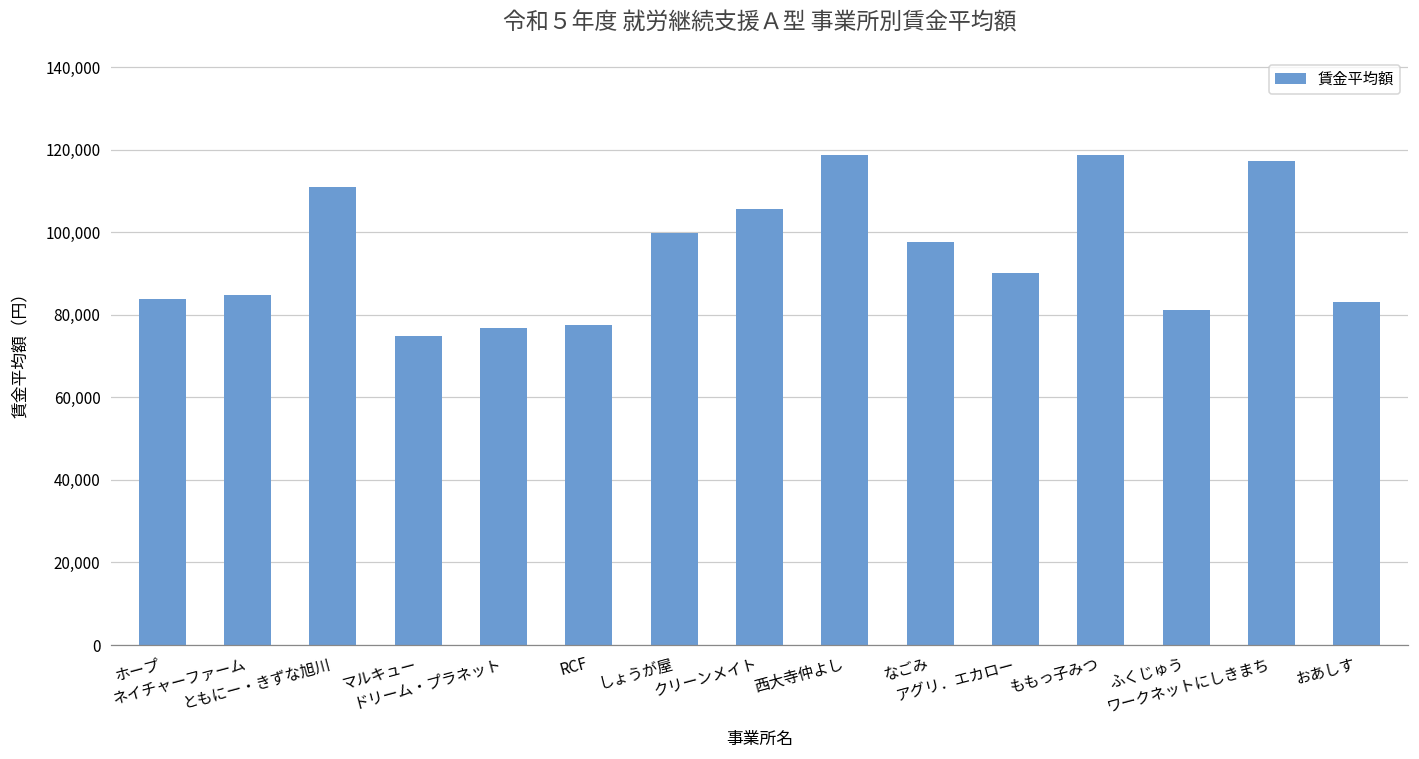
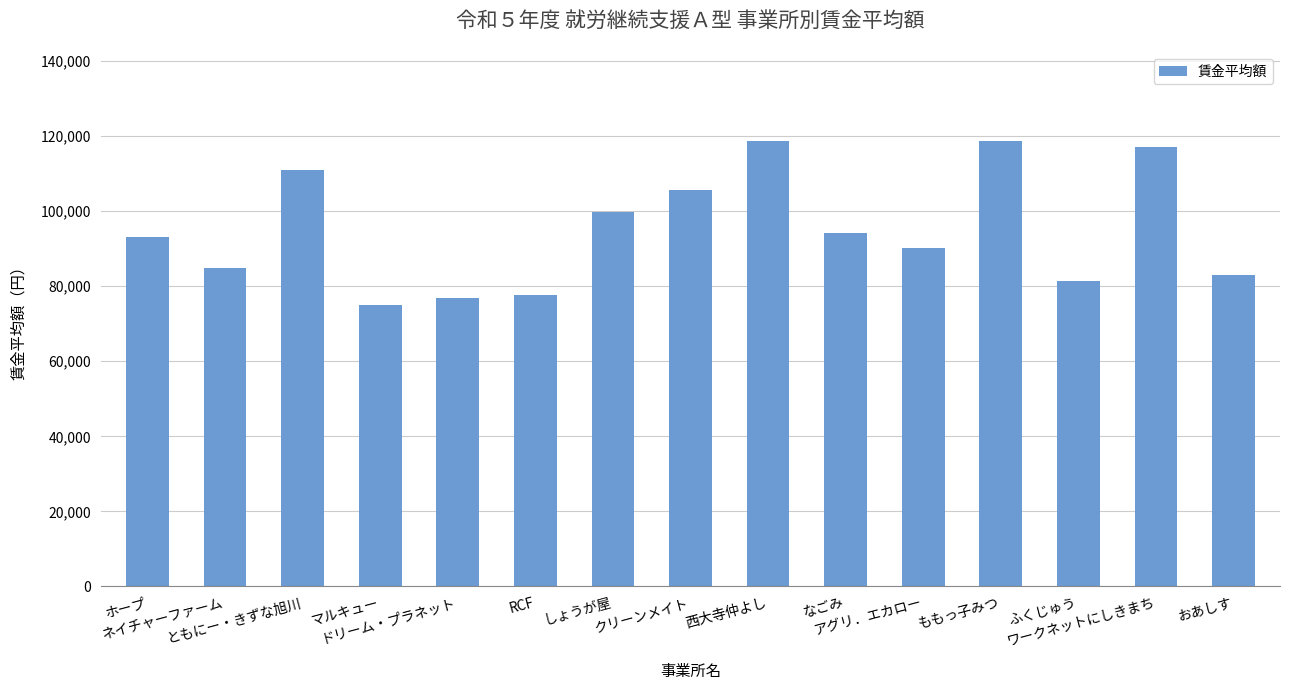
ホープ: 84,000 -> 93,000
なごみ: 98,000 -> 94,000
